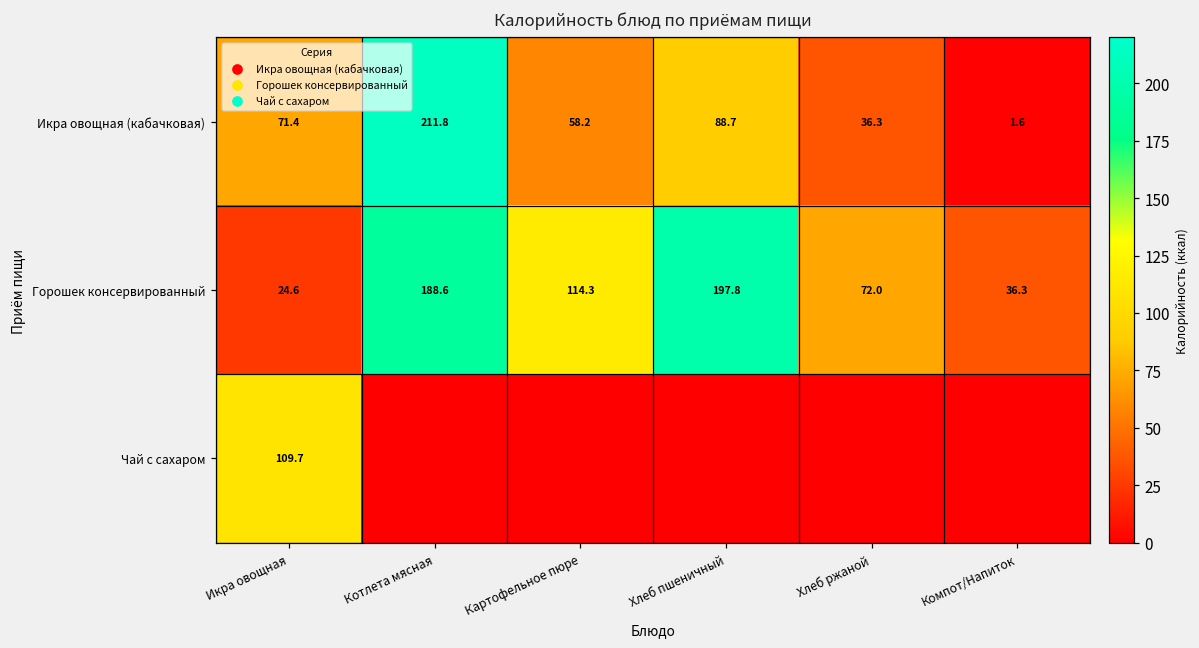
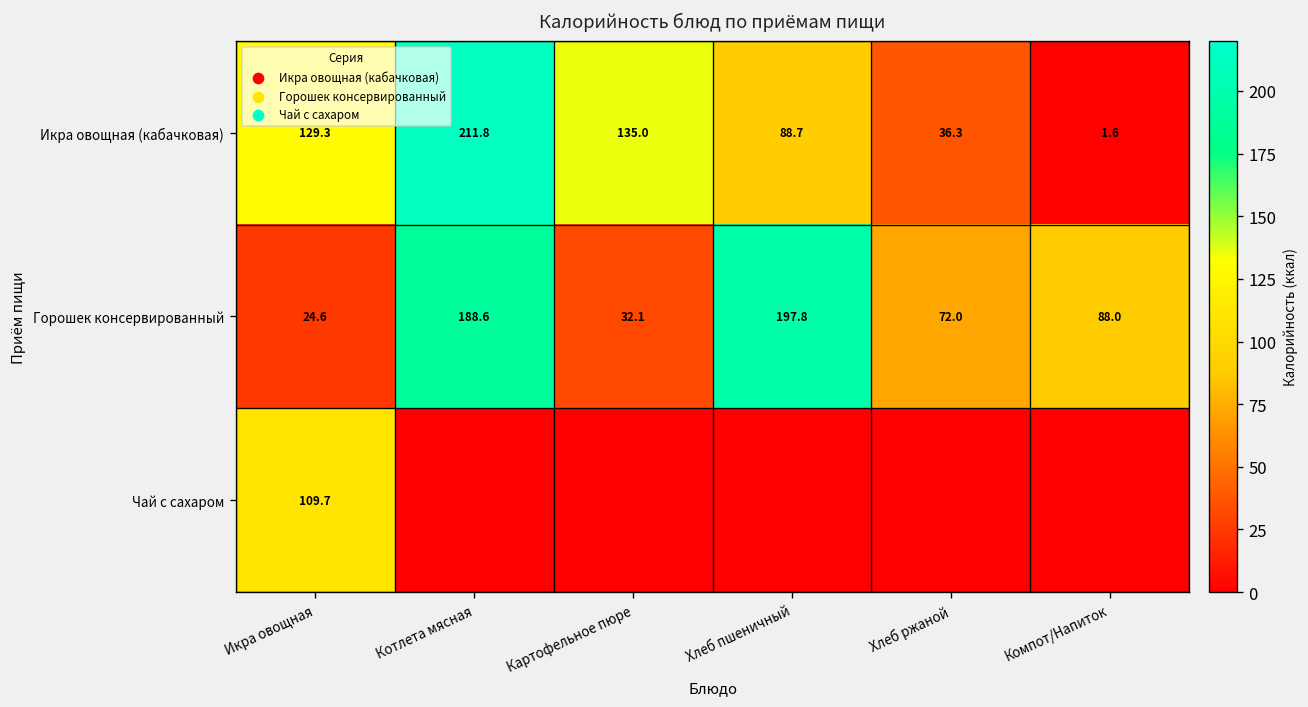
Икра овощная (кабачковая), Икра овощная: 71.4 -> 129.3
Икра овощная (кабачковая), Картофельное пюре: 58.2 -> 135.0
Горошек консервированный, Картофельное пюре: 114.3 -> 32.1
Горошек консервированный, Компот/Напиток: 36.3 -> 88.0
